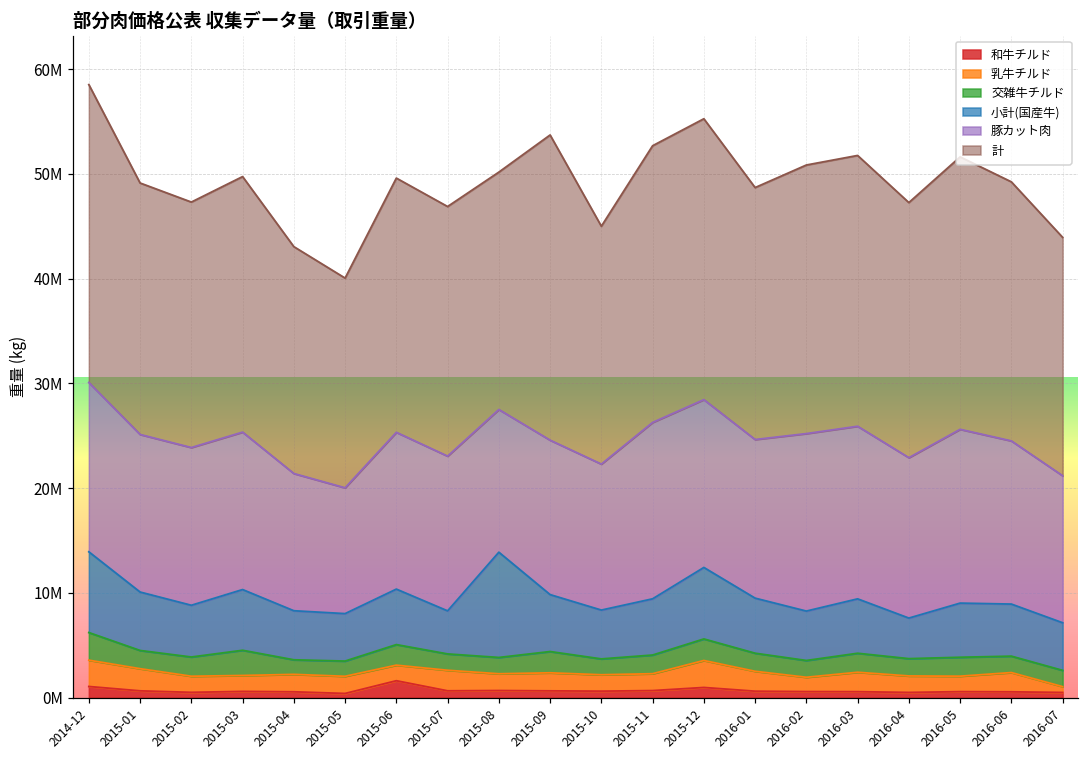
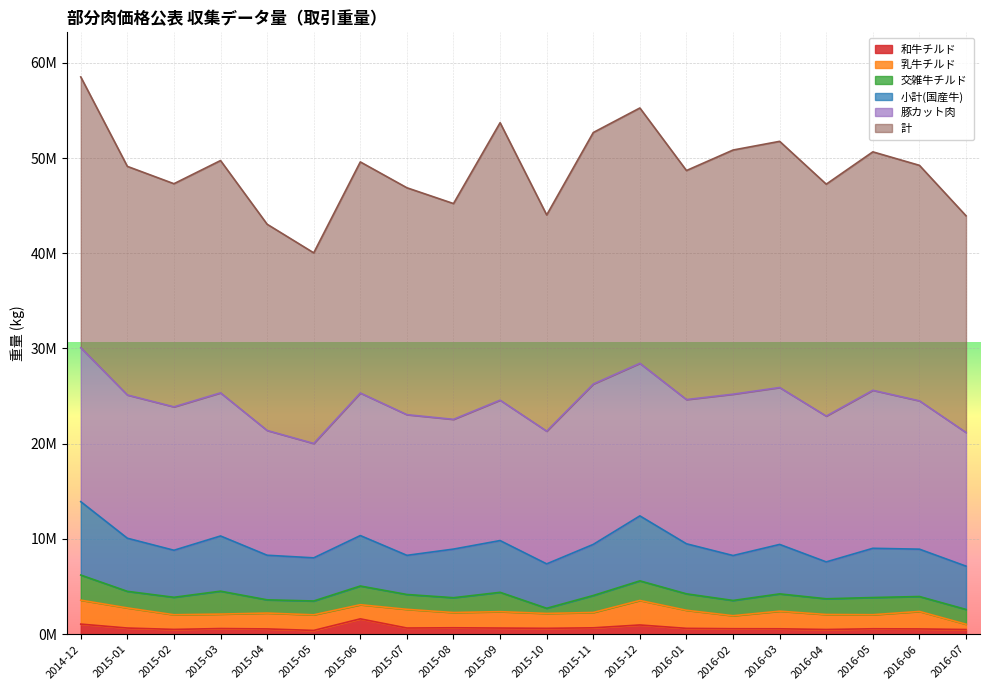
小計(国産牛), 2015-08: 10000000 -> 5000000
交雑牛チルド, 2015-10: 2000000 -> 1000000
計, 2016-05: 26000000 -> 25000000
